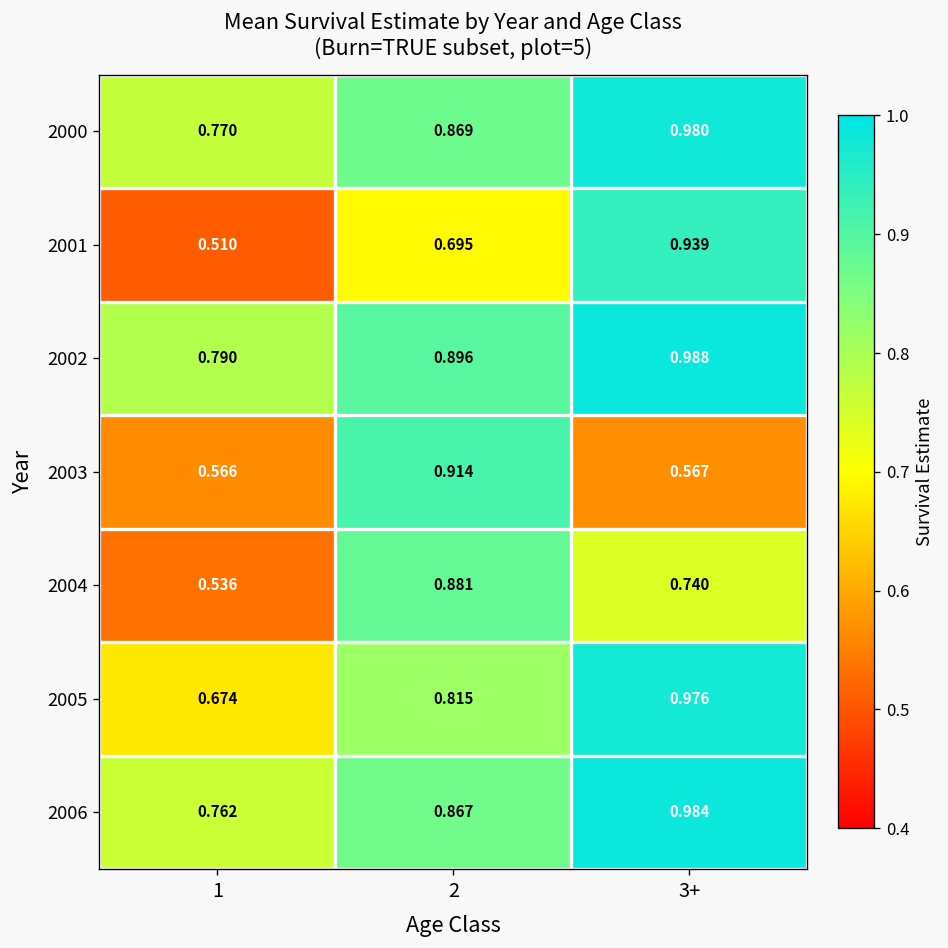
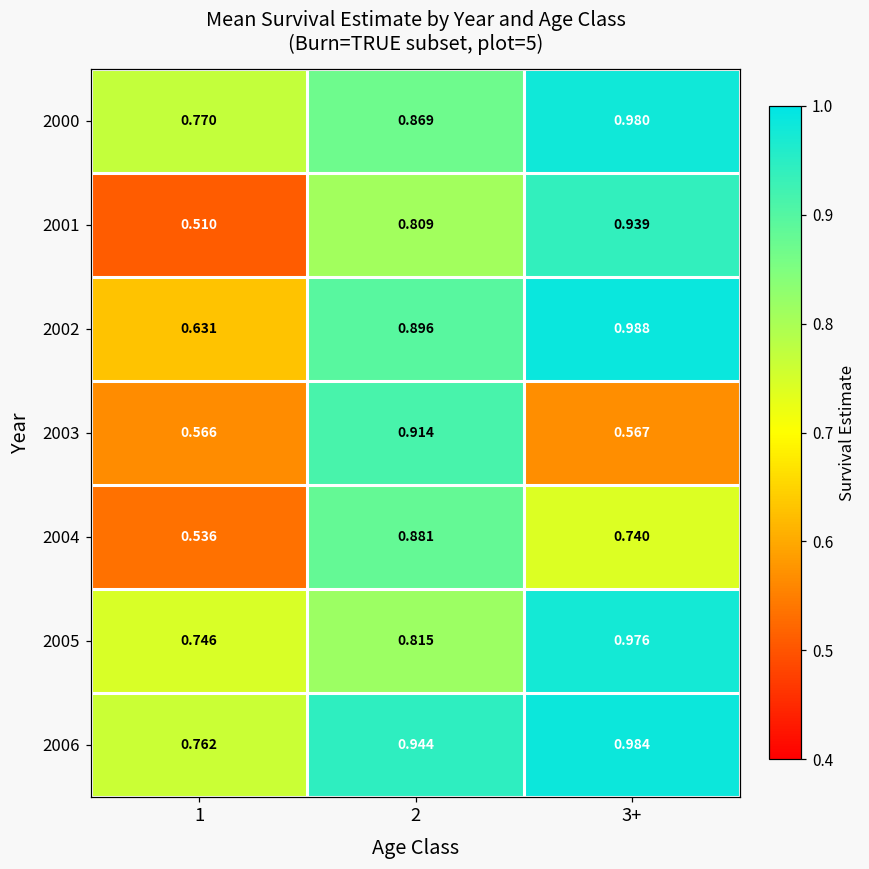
2001, 2: 0.695 -> 0.809
2002, 1: 0.790 -> 0.631
2005, 1: 0.674 -> 0.746
2006, 2: 0.867 -> 0.944
